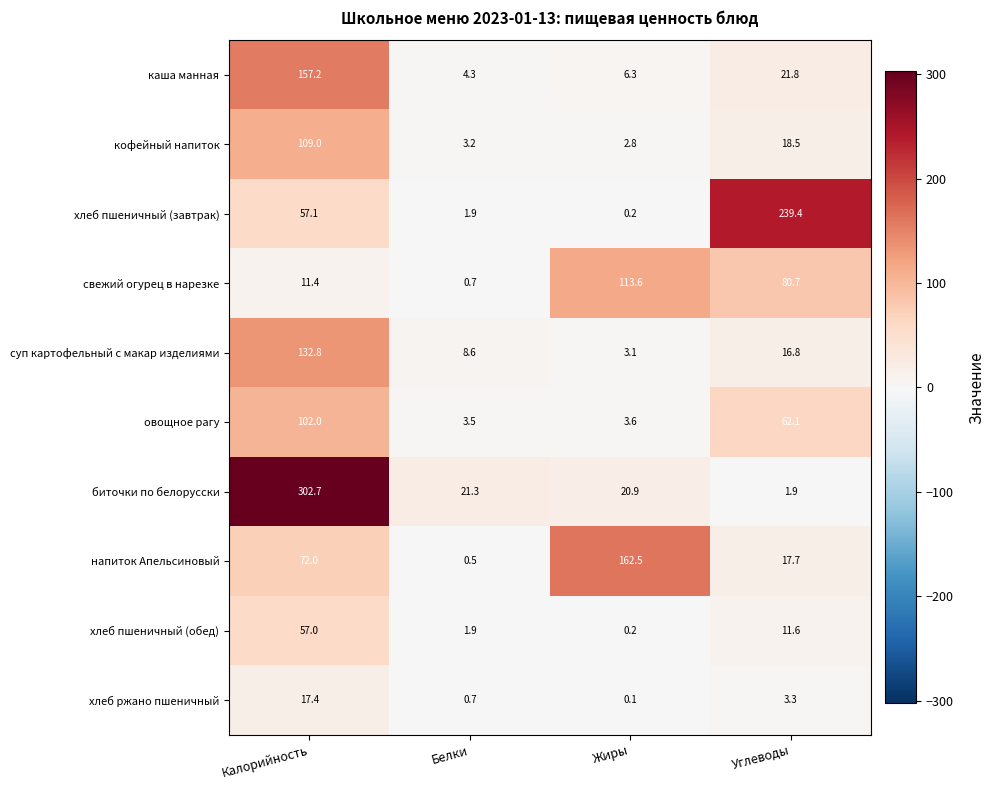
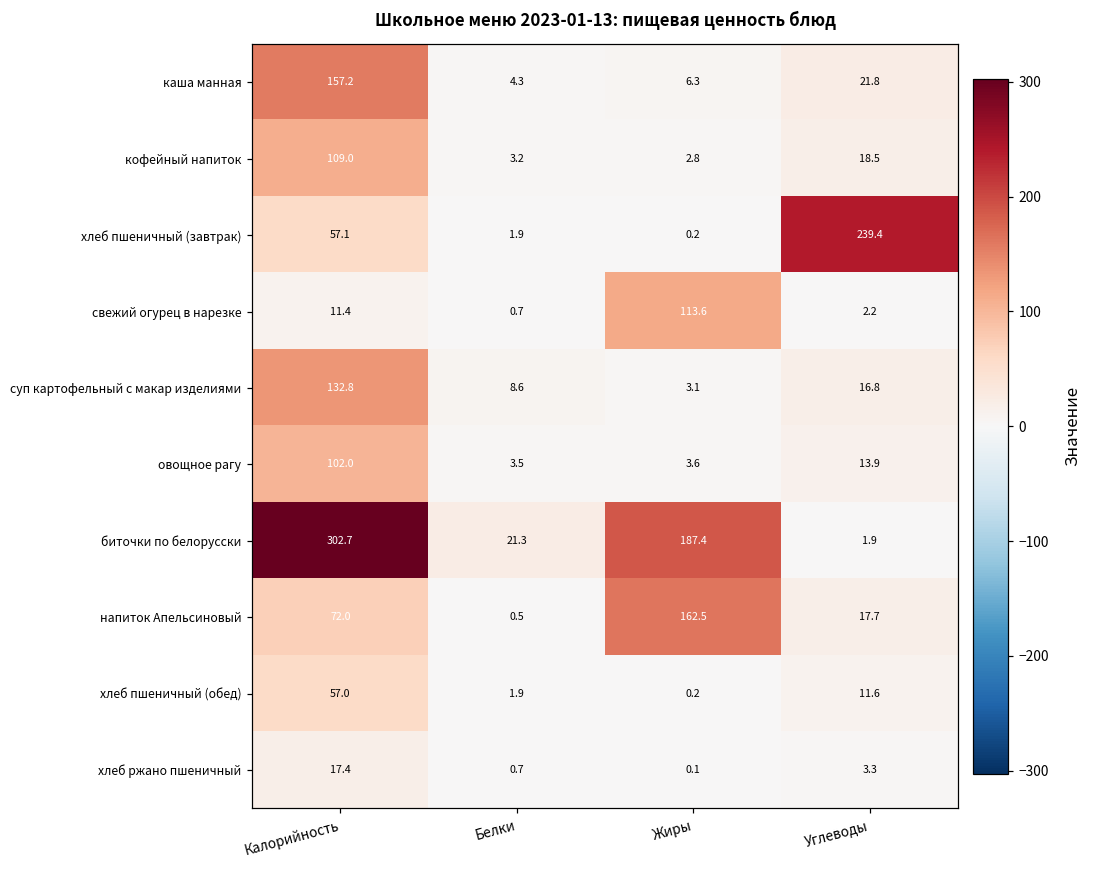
свежий огурец в нарезке, Углеводы: 80.7 -> 2.2
овощное рагу, Углеводы: 62.1 -> 13.9
биточки по белорусски, Жиры: 20.9 -> 187.4
